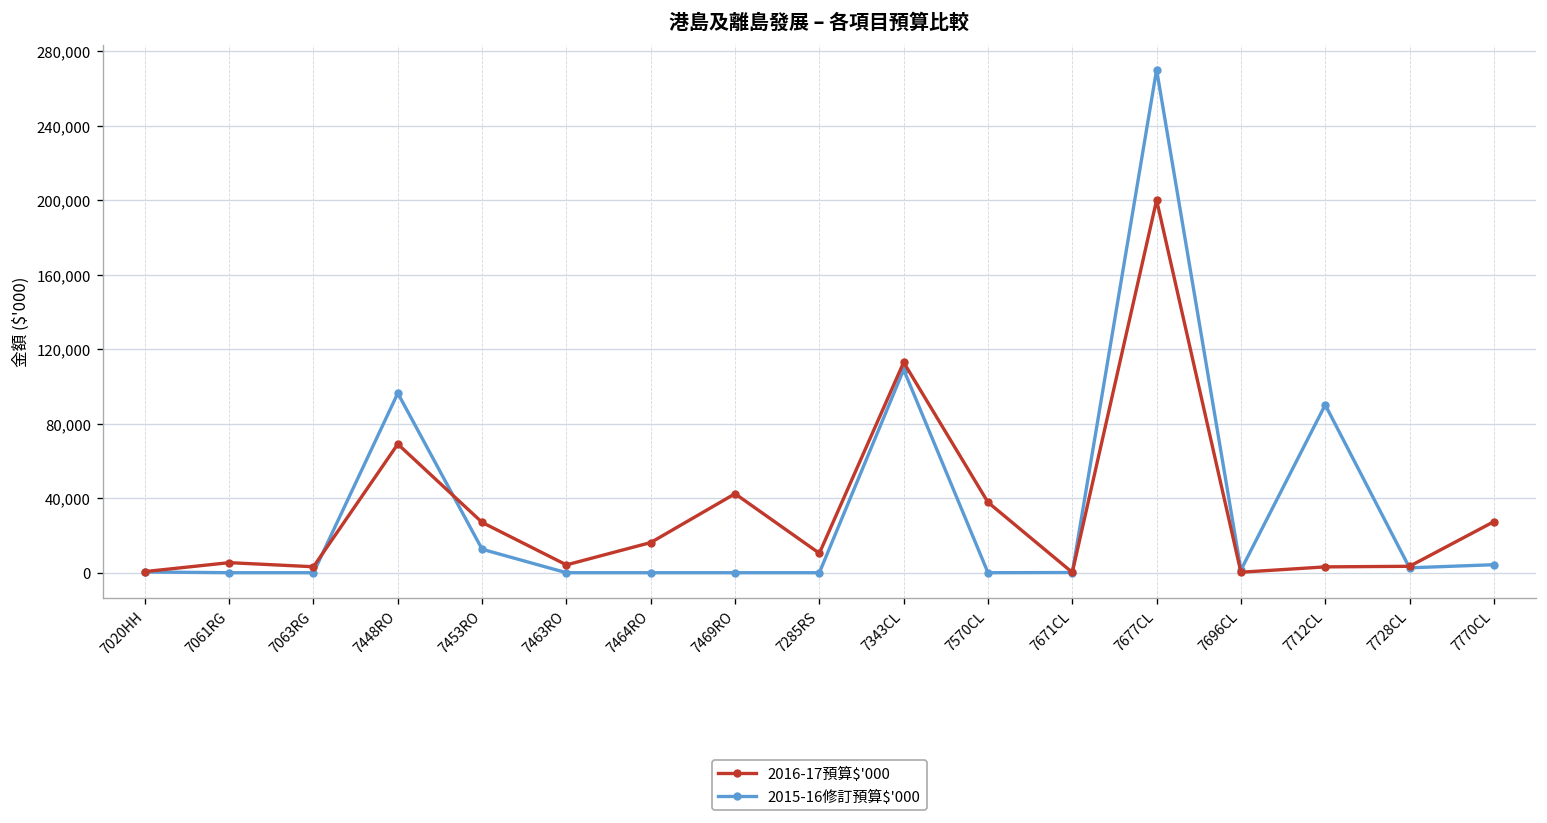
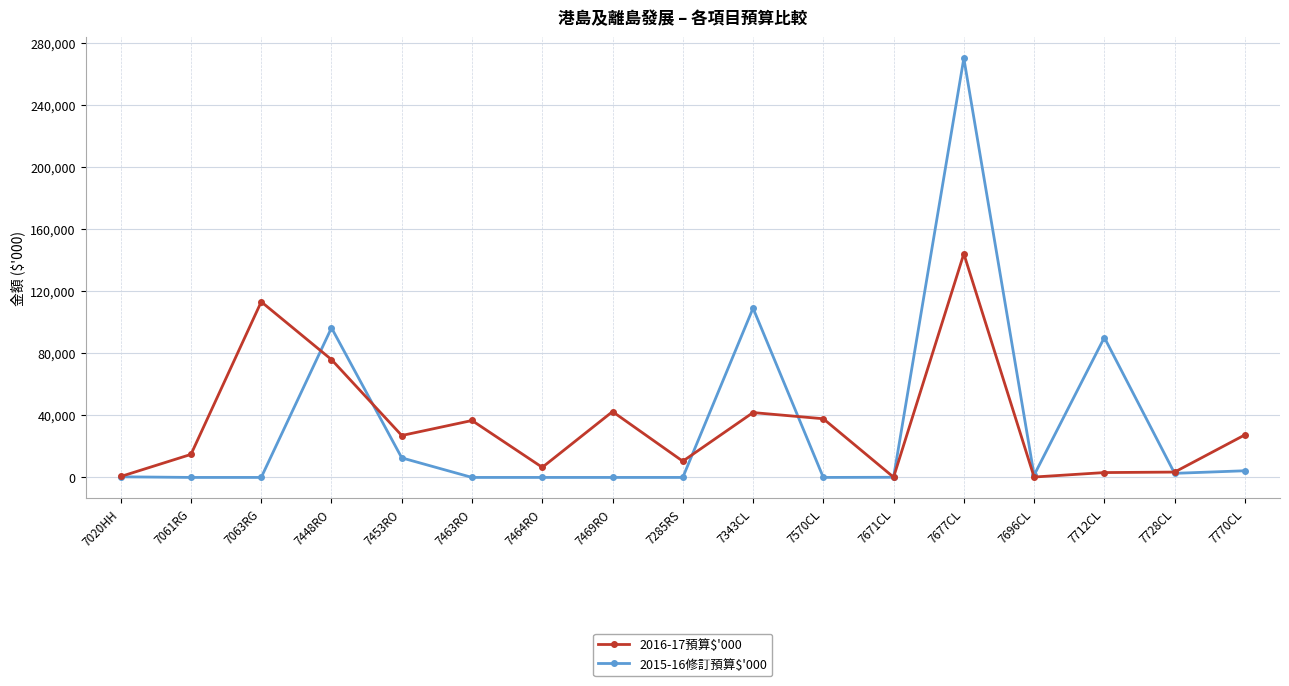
2016-17預算$'000, 7061RG: 5,000 -> 15,000
2016-17預算$'000, 7063RG: 3,000 -> 113,000
2016-17預算$'000, 7448RO: 69,000 -> 76,000
2016-17預算$'000, 7463RO: 4,000 -> 37,000
2016-17預算$'000, 7464RO: 16,000 -> 7,000
2016-17預算$'000, 7343CL: 113,000 -> 42,000
2016-17預算$'000, 7677CL: 200,000 -> 144,000
